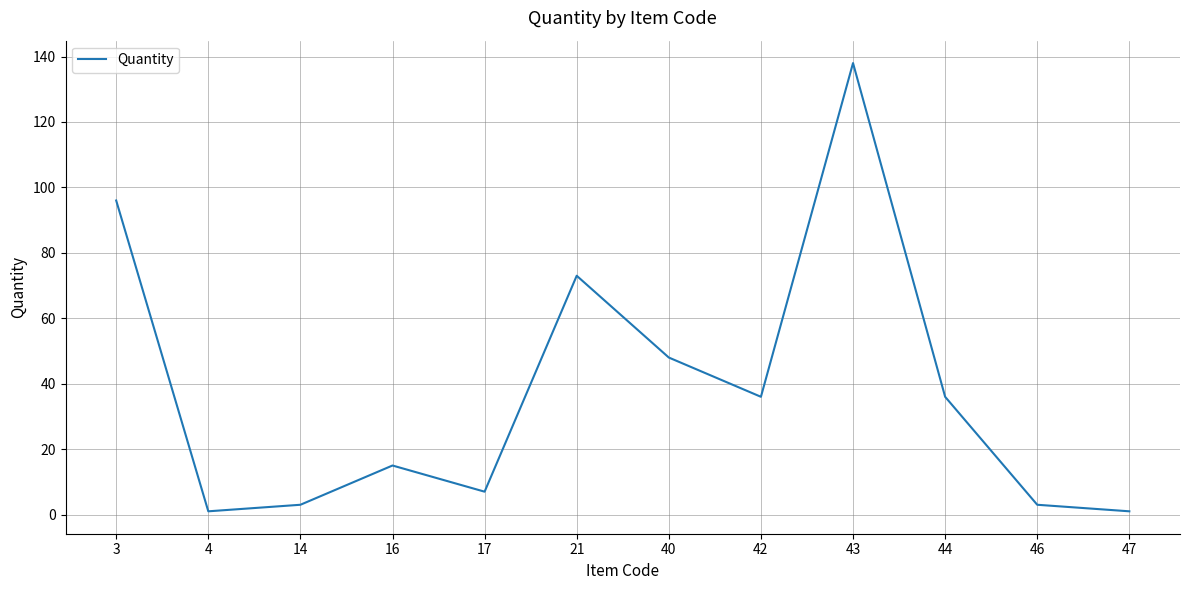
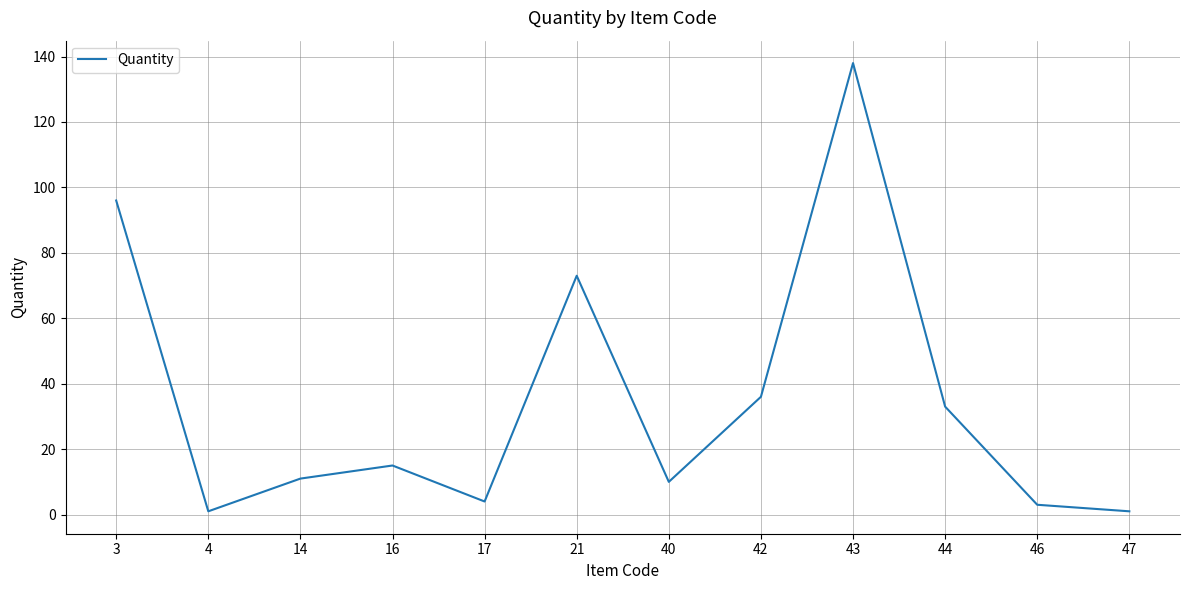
14: 3 -> 11
17: 7 -> 4
40: 48 -> 10
44: 36 -> 33
